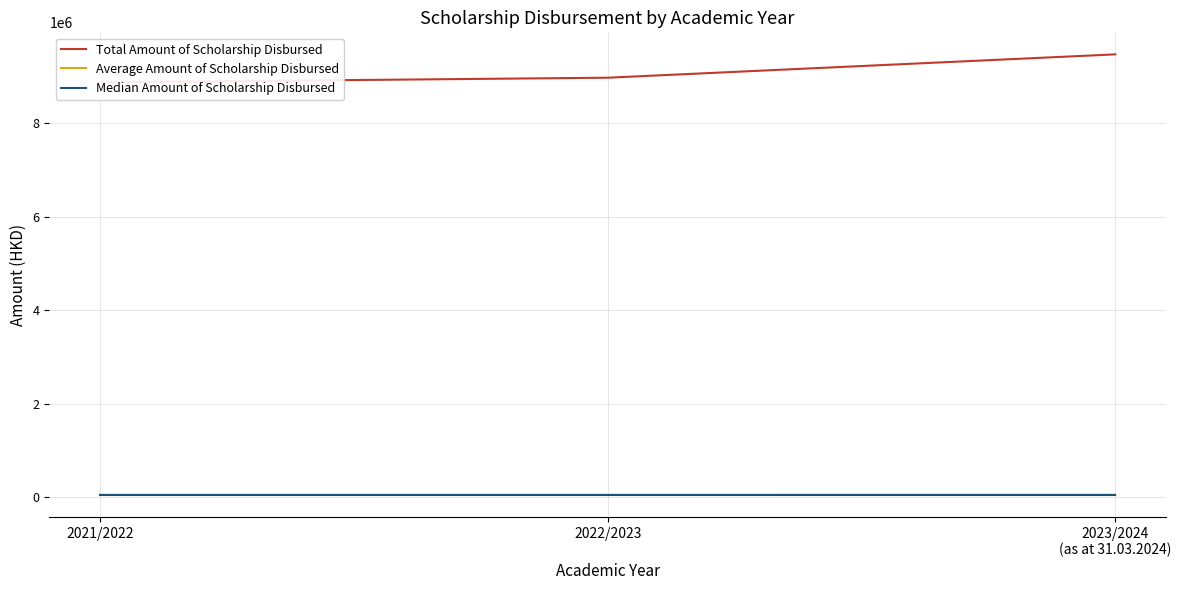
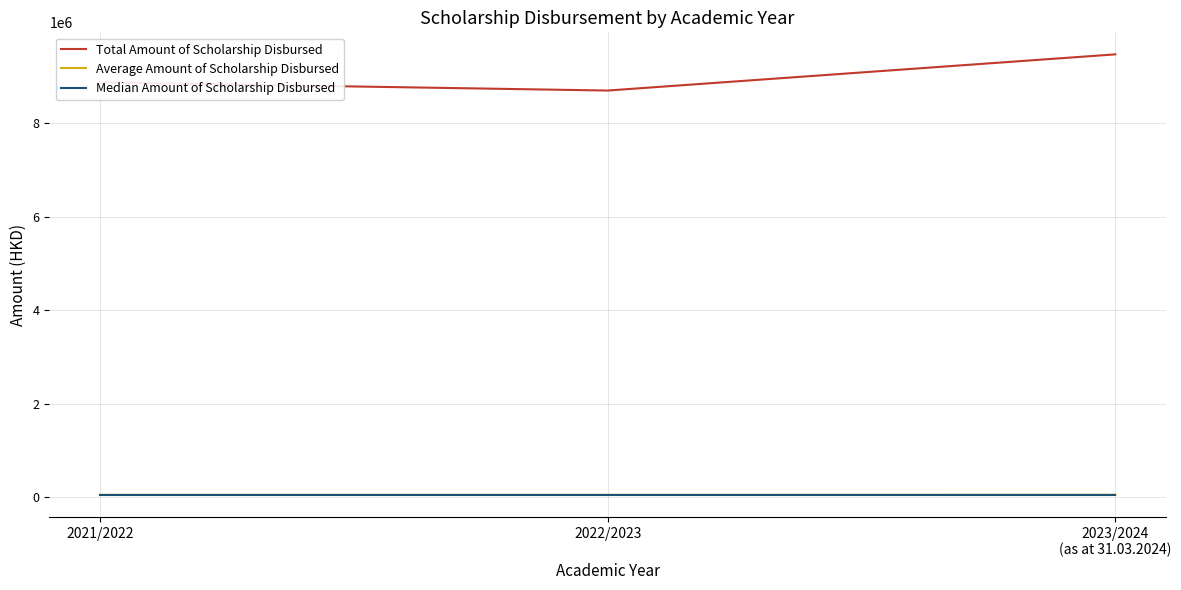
Total Amount of Scholarship Disbursed, 2022/2023: 9000000 -> 8700000
